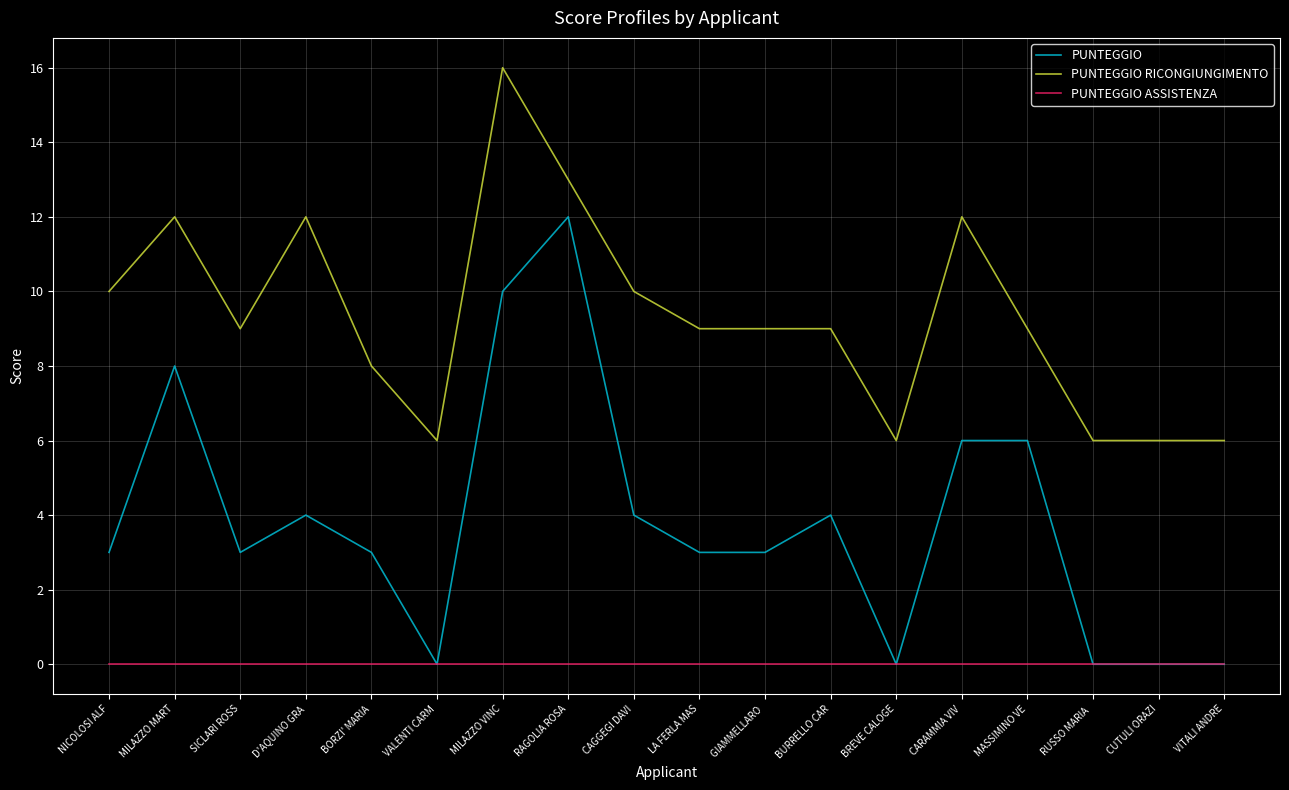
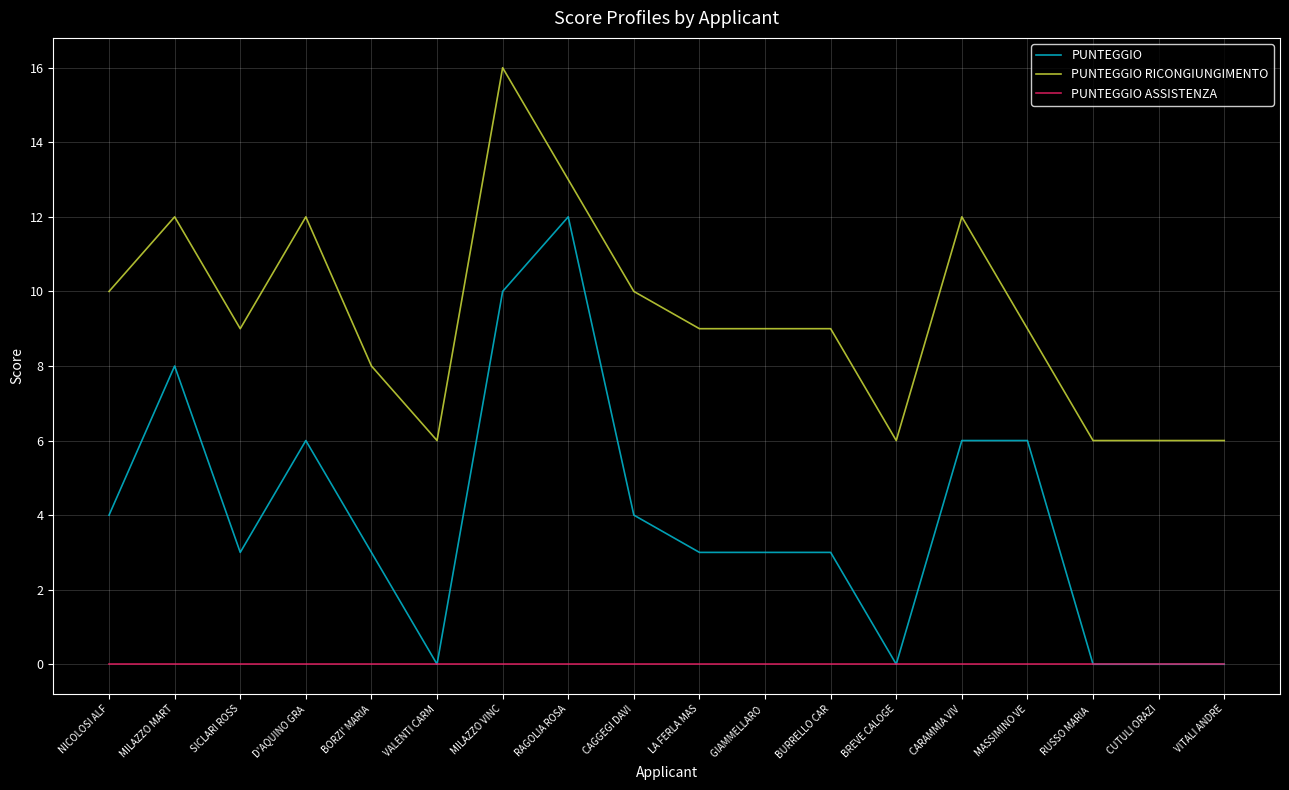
PUNTEGGIO, NICOLOSI ALF: 3 -> 4
PUNTEGGIO, D'AQUINO GRA: 4 -> 6
PUNTEGGIO, BURRELLO CAR: 4 -> 3
